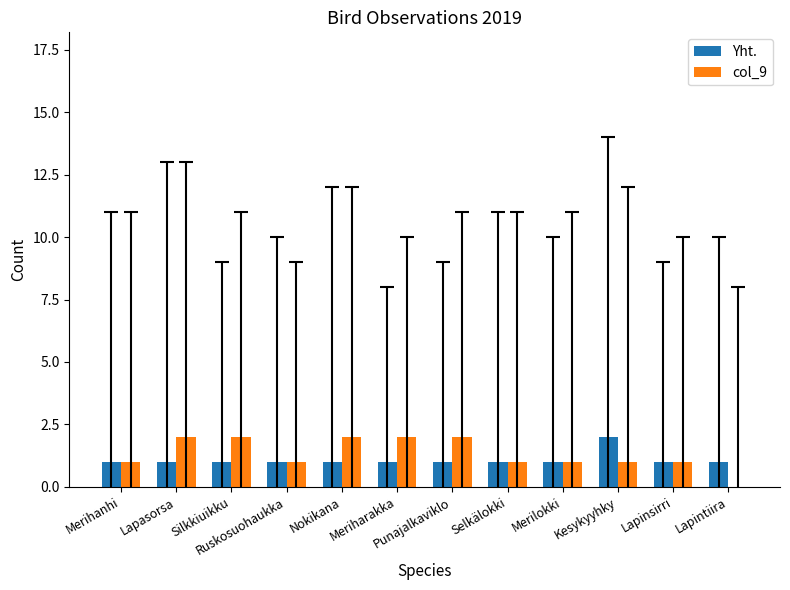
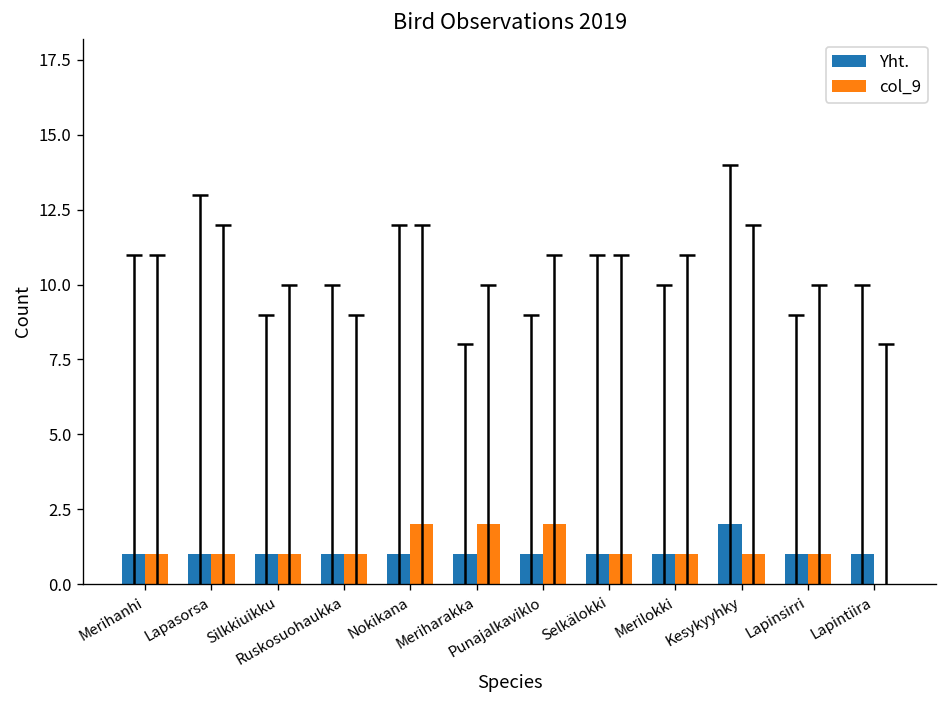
col_9, Lapasorsa: 2 -> 1
col_9, Silkkiuikku: 2 -> 1
